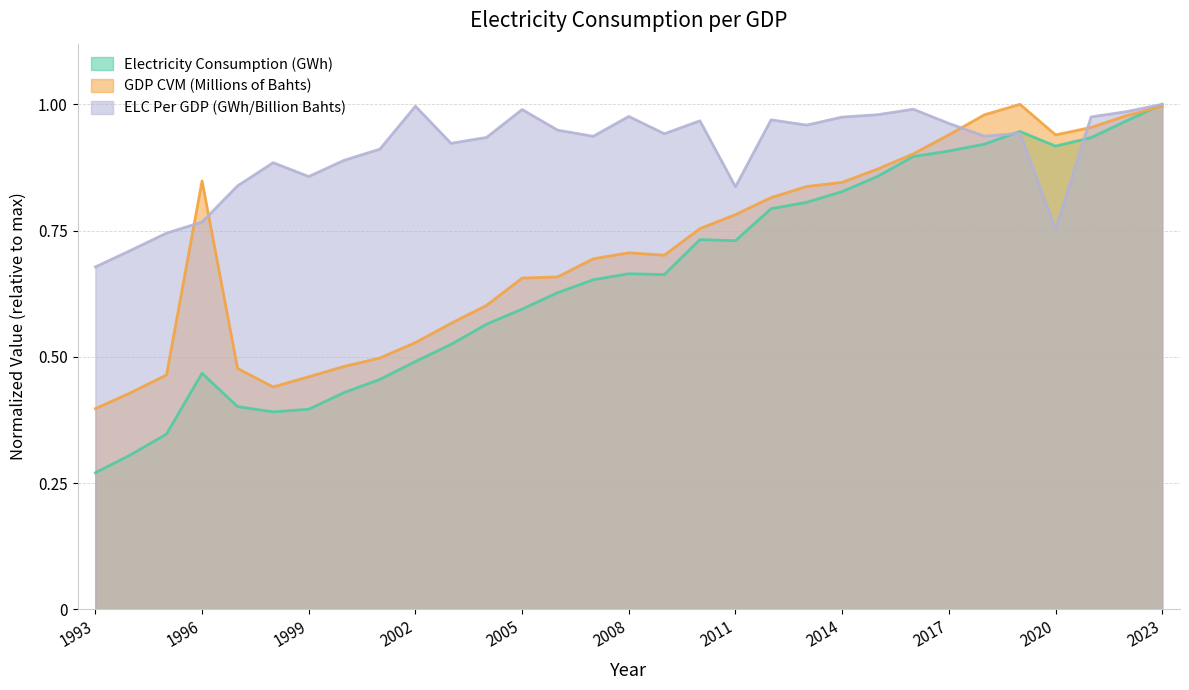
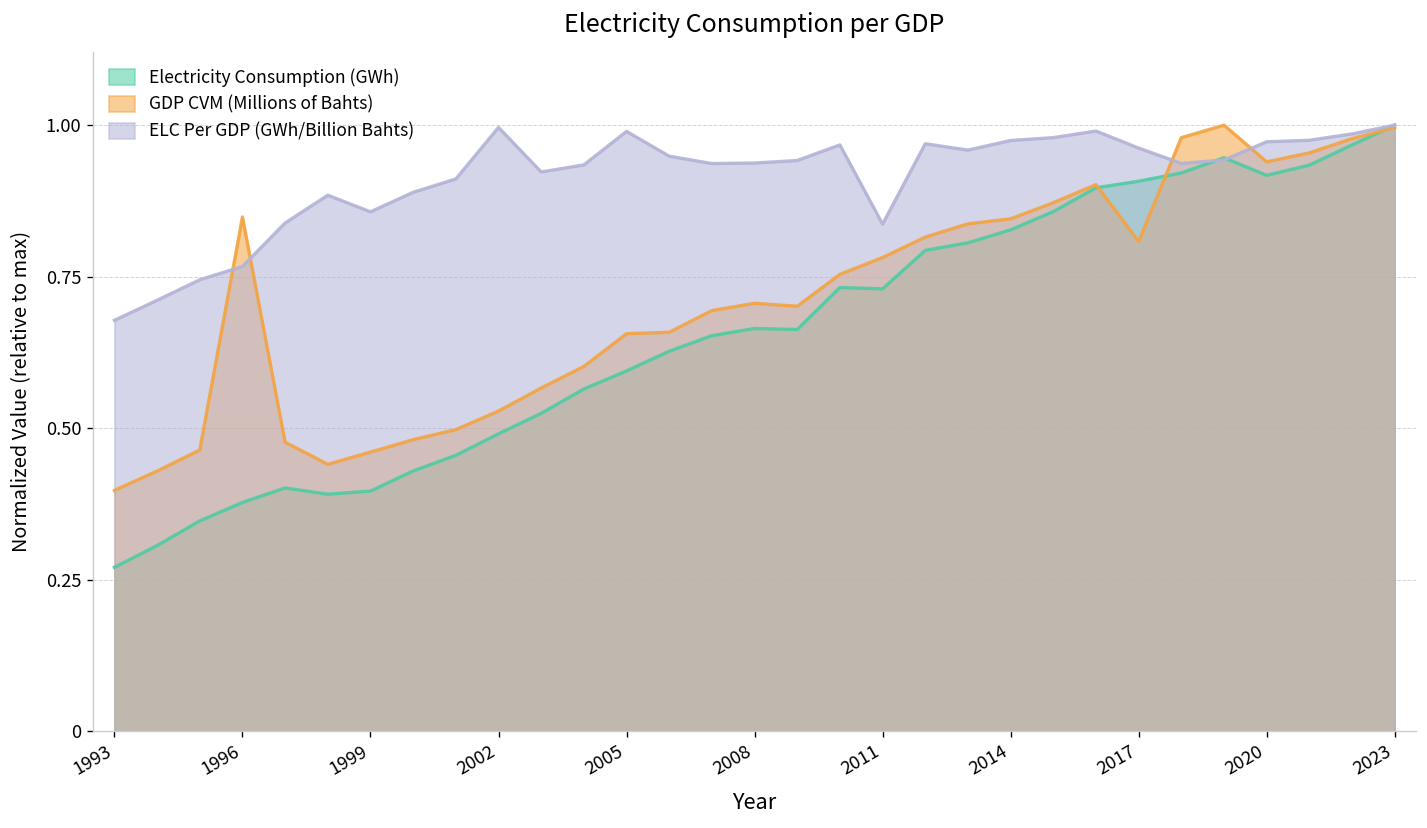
Electricity Consumption (GWh), 1996: 0.47 -> 0.38
ELC Per GDP (GWh/Billion Bahts), 2008: 0.98 -> 0.94
GDP CVM (Millions of Bahts), 2017: 0.94 -> 0.81
ELC Per GDP (GWh/Billion Bahts), 2020: 0.75 -> 0.97
